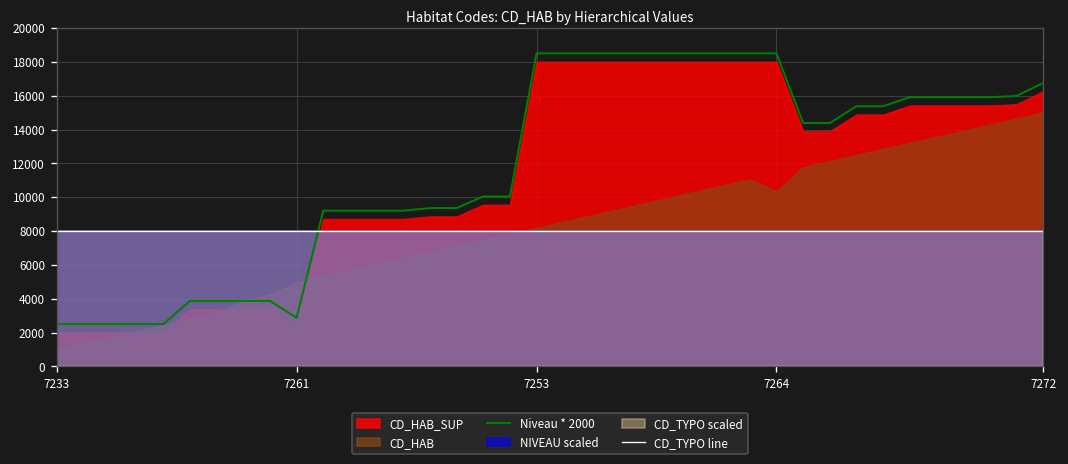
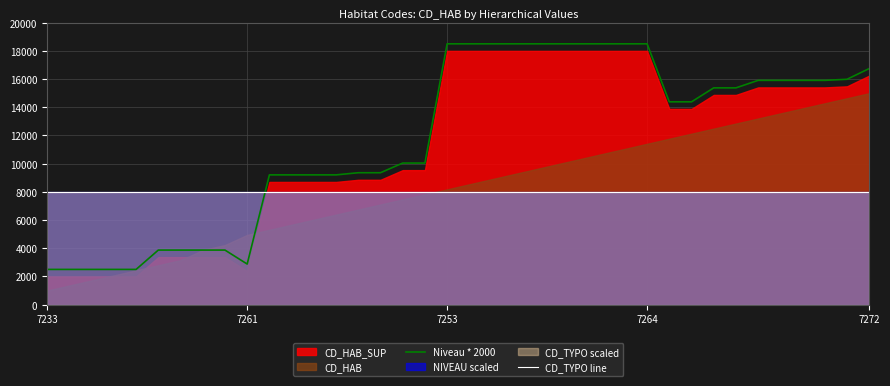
CD_HAB, 7264: 10300 -> 11400
